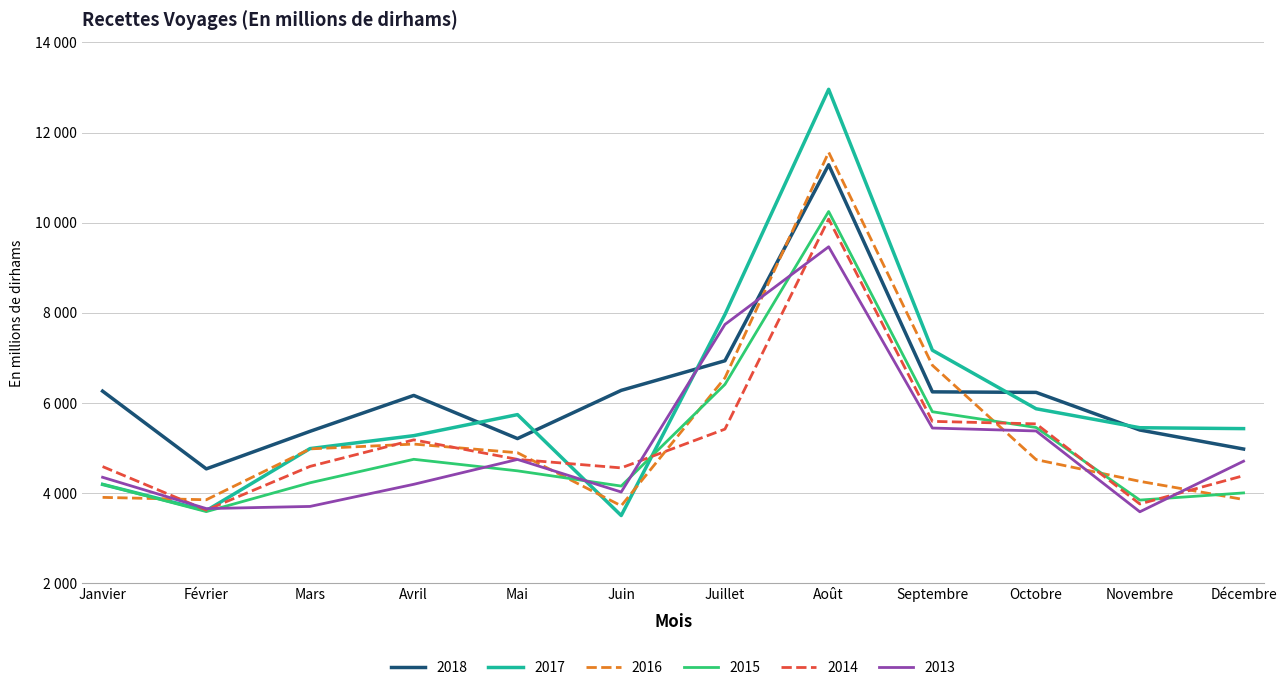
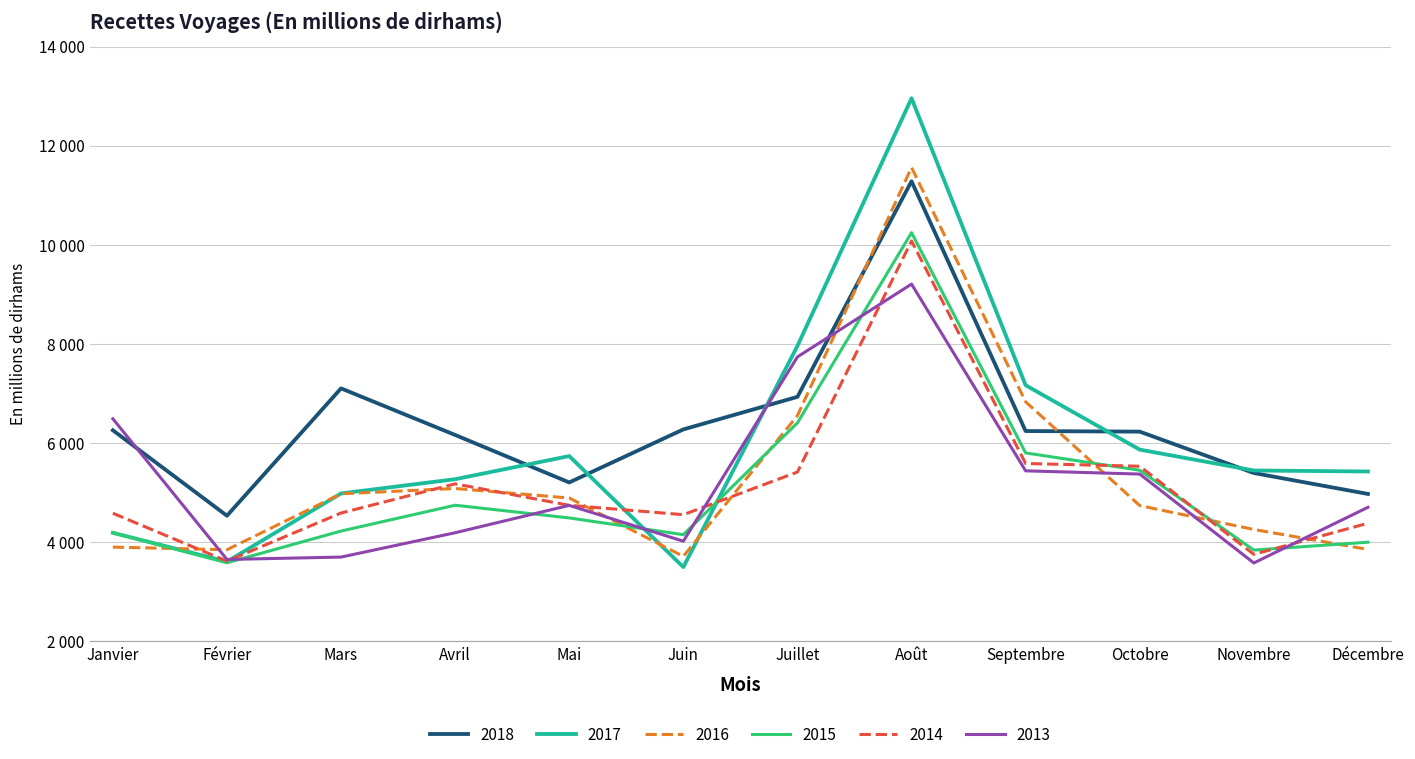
2013, Janvier: 4300 -> 6500
2018, Mars: 5400 -> 7100
2013, Août: 9500 -> 9200
